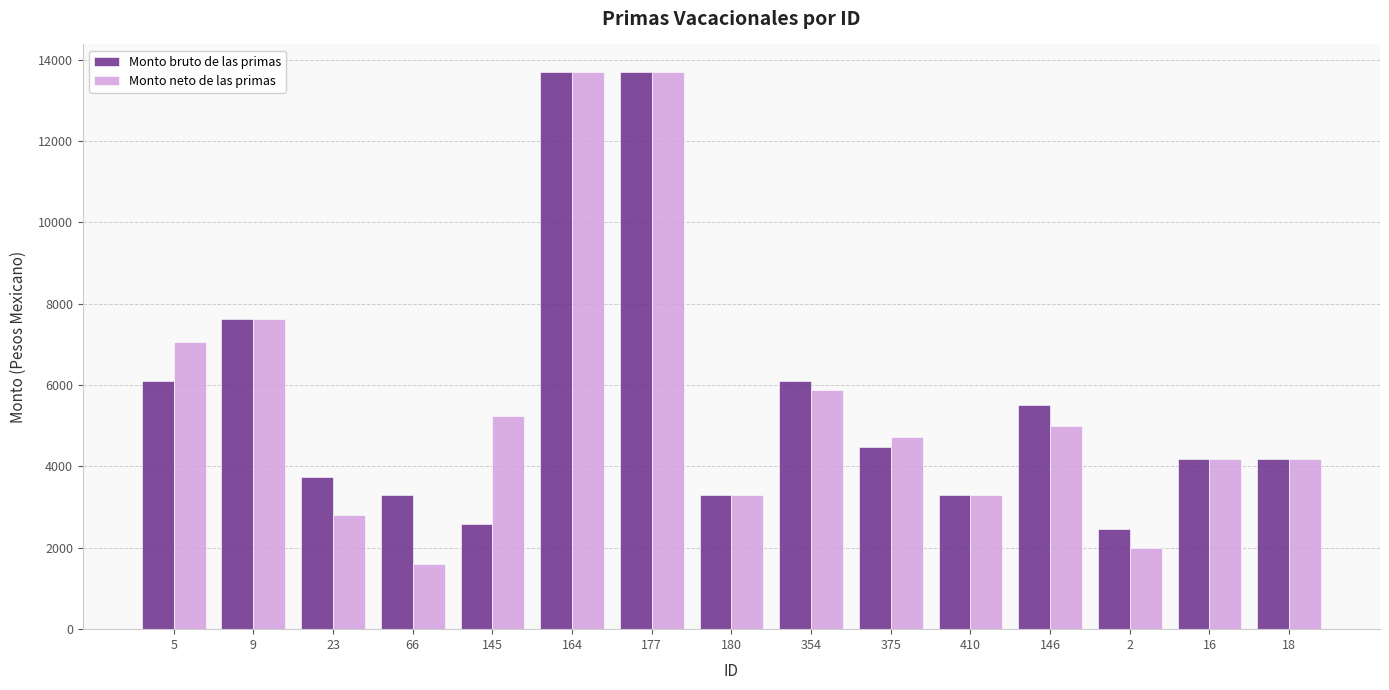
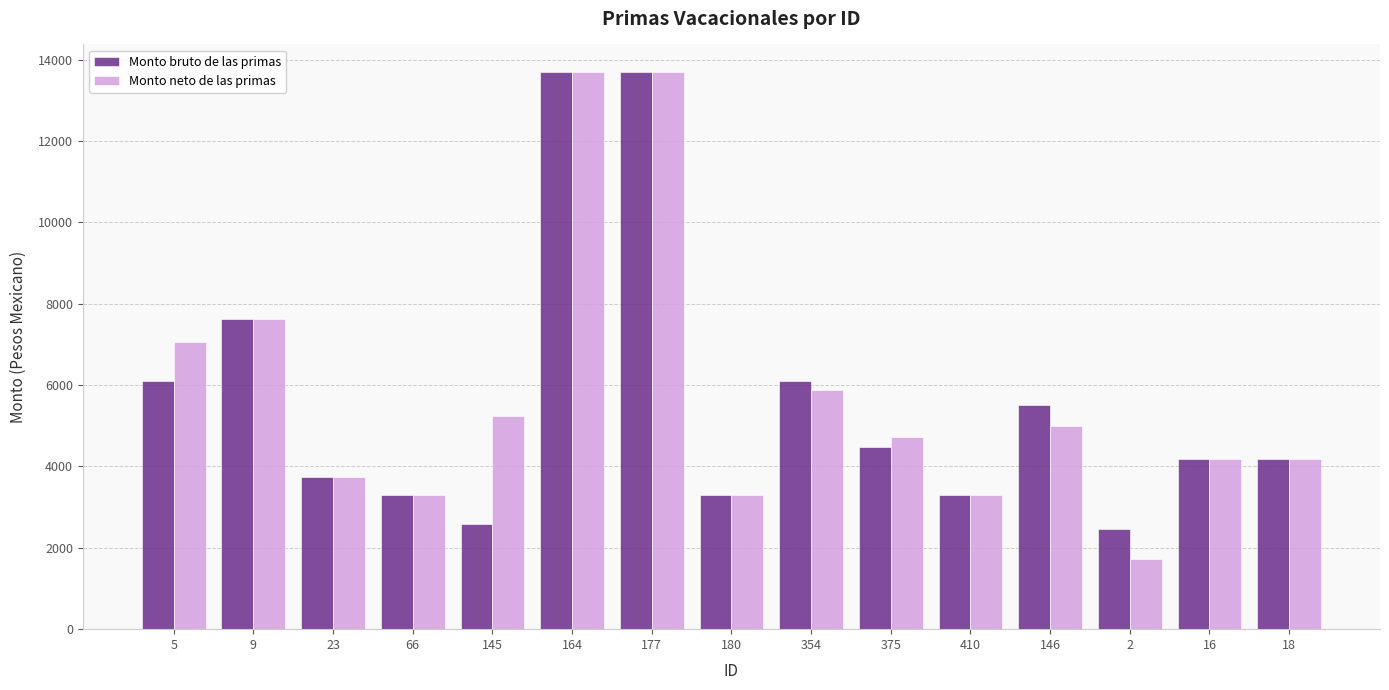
Monto neto de las primas, 23: 2800 -> 3800
Monto neto de las primas, 66: 1600 -> 3300
Monto neto de las primas, 2: 2000 -> 1700
